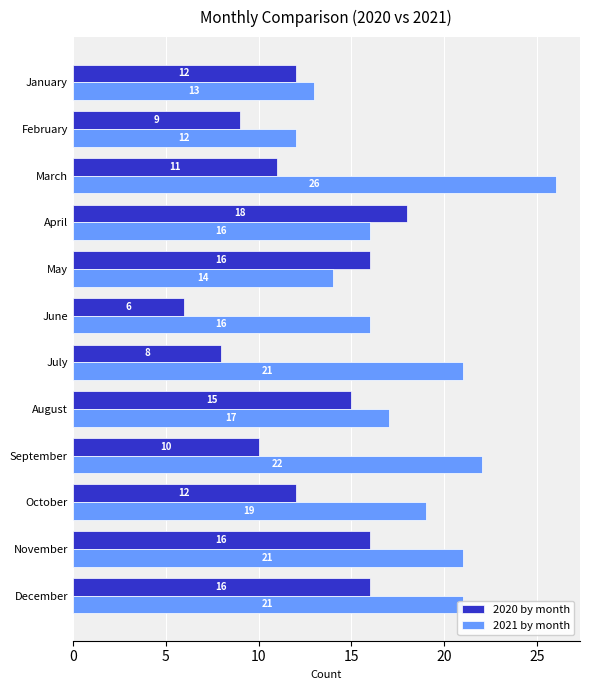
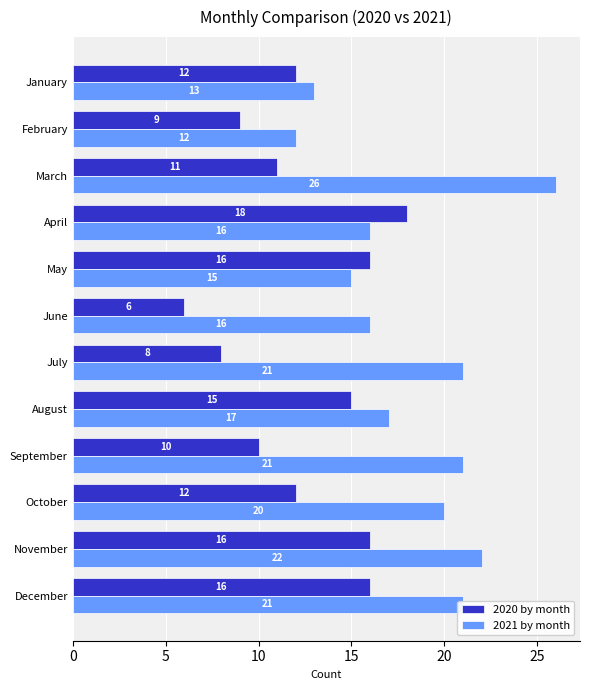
2021 by month, May: 14 -> 15
2021 by month, September: 22 -> 21
2021 by month, October: 19 -> 20
2021 by month, November: 21 -> 22
